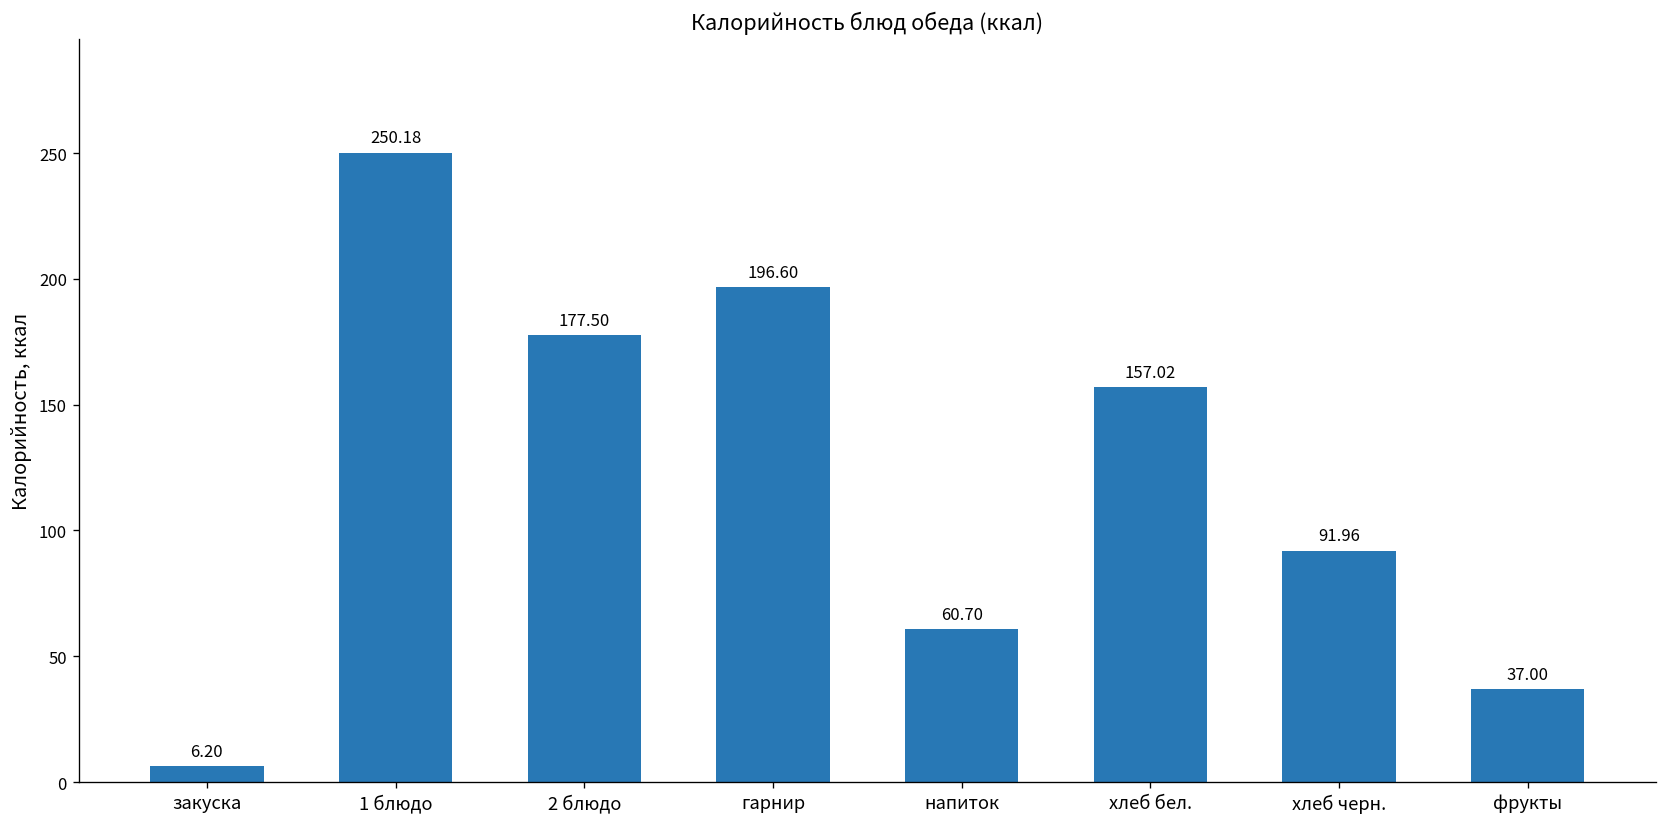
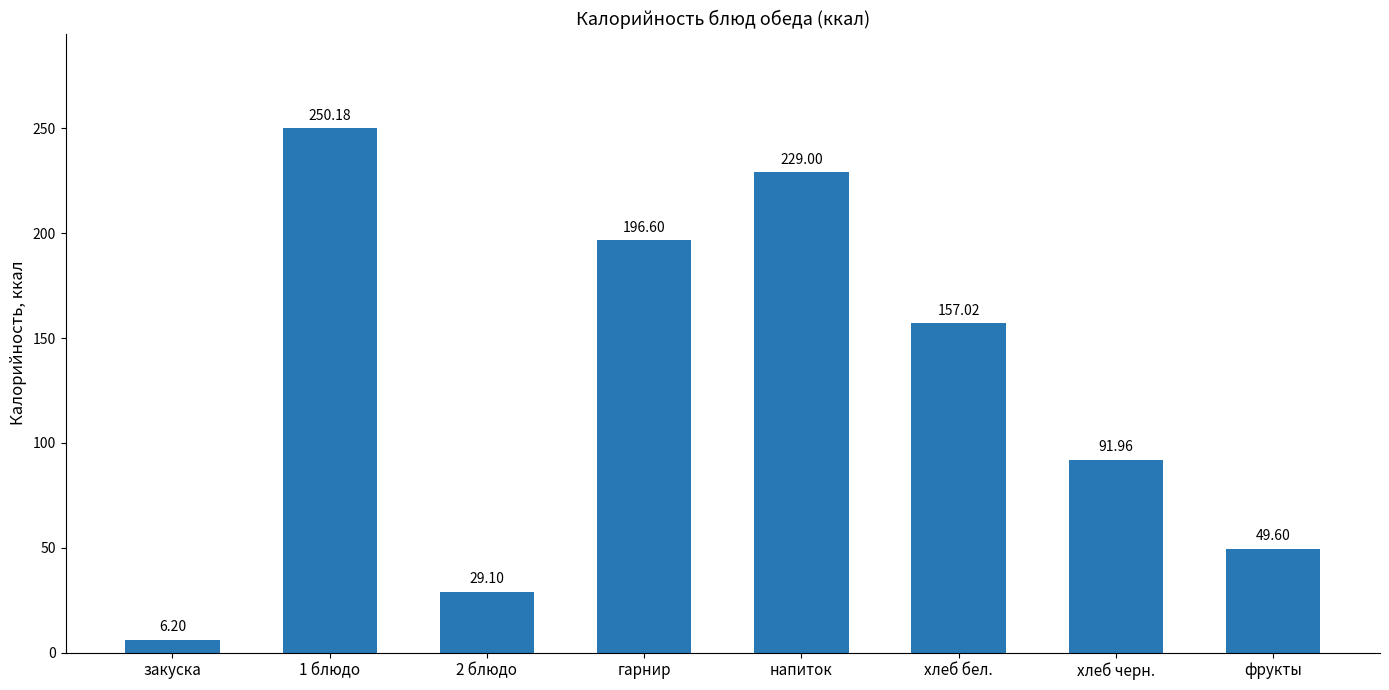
2 блюдо: 177.50 -> 29.10
напиток: 60.70 -> 229.00
фрукты: 37.00 -> 49.60
